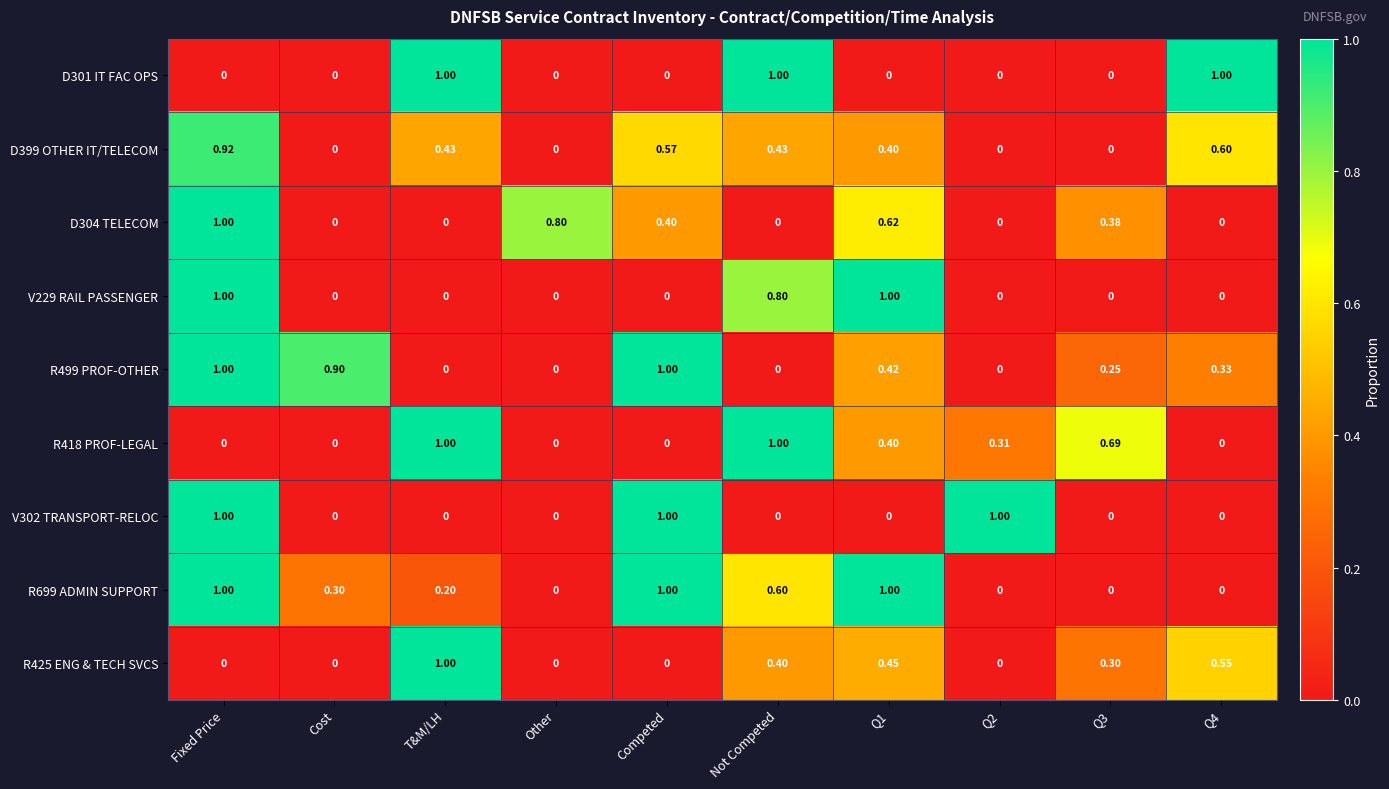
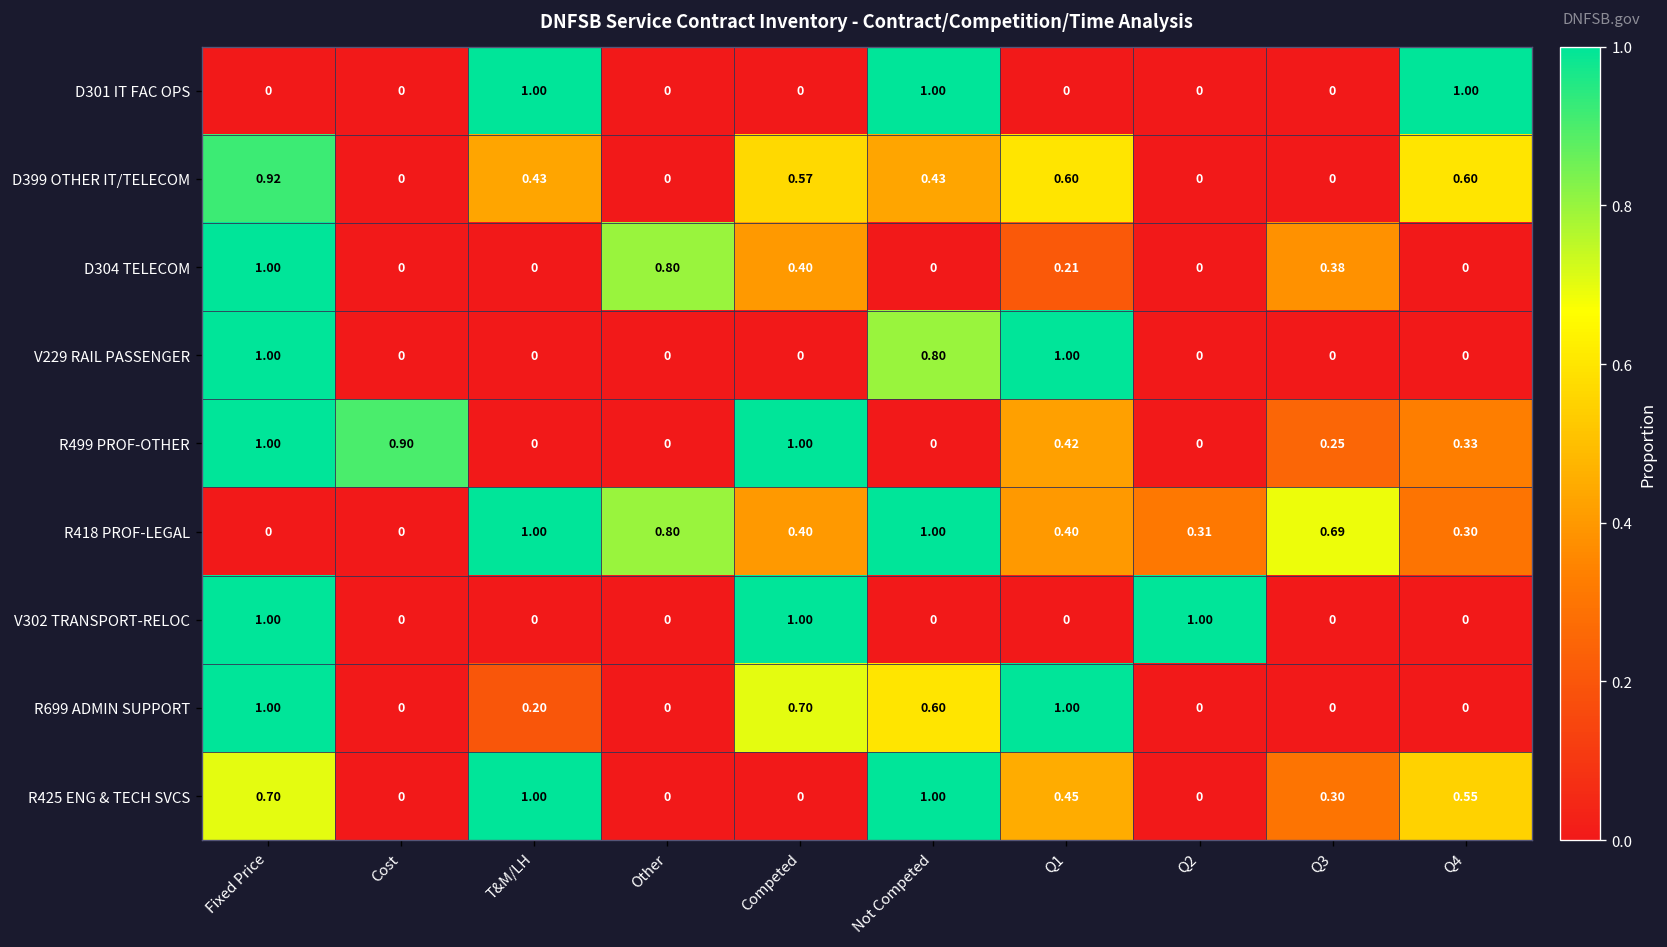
D399 OTHER IT/TELECOM, Q1: 0.40 -> 0.60
D304 TELECOM, Q1: 0.62 -> 0.21
R418 PROF-LEGAL, Other: 0 -> 0.80
R418 PROF-LEGAL, Competed: 0 -> 0.40
R418 PROF-LEGAL, Q4: 0 -> 0.30
R699 ADMIN SUPPORT, Cost: 0.30 -> 0
R699 ADMIN SUPPORT, Competed: 1.00 -> 0.70
R425 ENG & TECH SVCS, Fixed Price: 0 -> 0.70
R425 ENG & TECH SVCS, Not Competed: 0.40 -> 1.00
